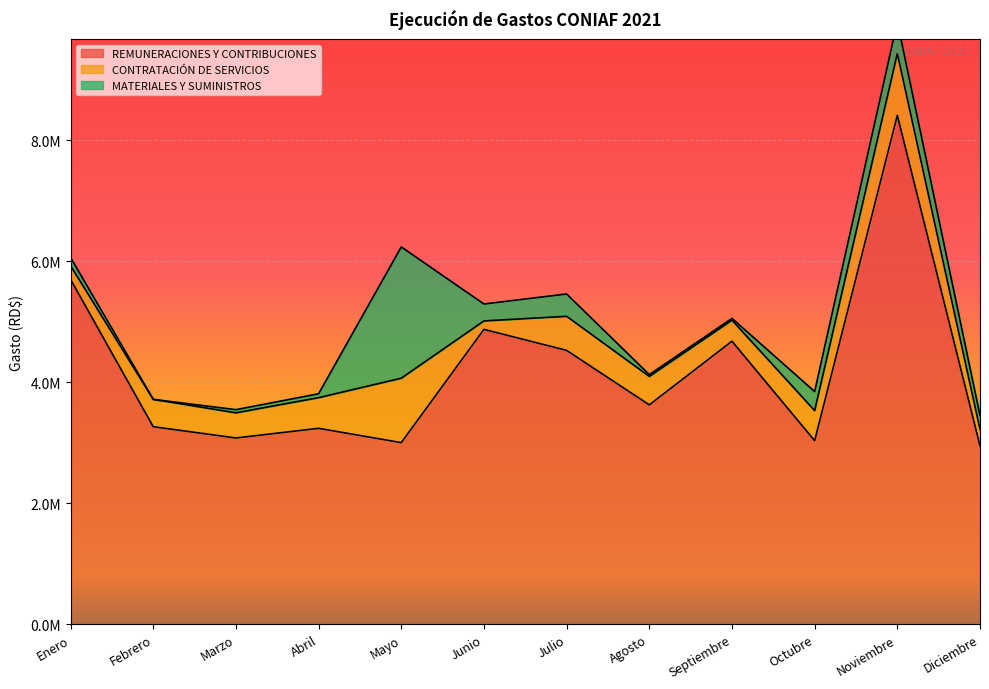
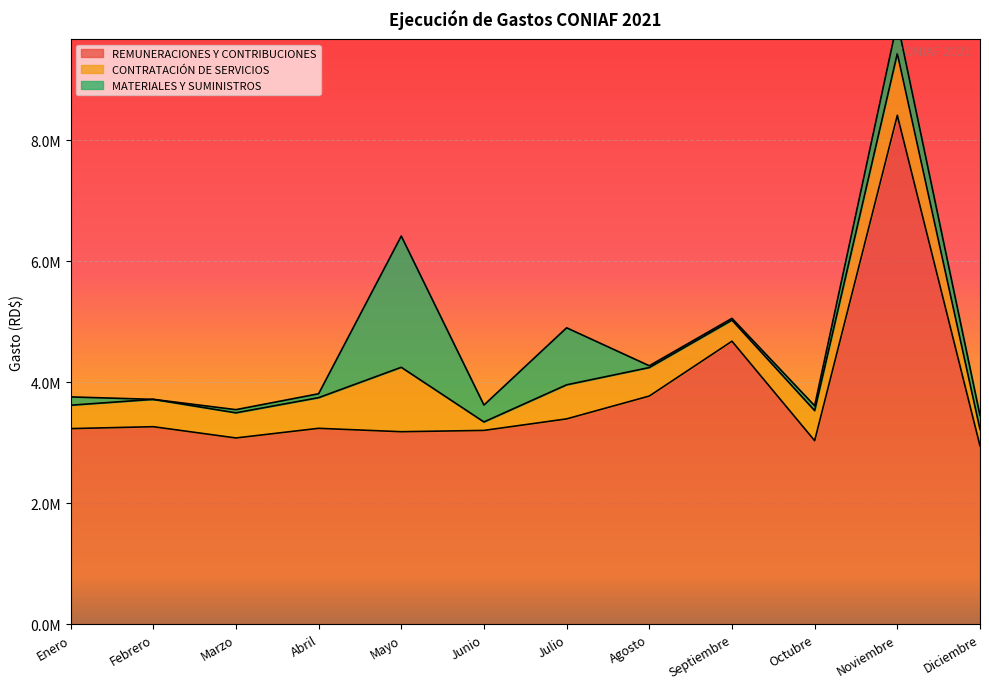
REMUNERACIONES Y CONTRIBUCIONES, Enero: 5700000 -> 3200000
CONTRATACIÓN DE SERVICIOS, Enero: 200000 -> 400000
REMUNERACIONES Y CONTRIBUCIONES, Mayo: 3000000 -> 3200000
REMUNERACIONES Y CONTRIBUCIONES, Junio: 4900000 -> 3200000
REMUNERACIONES Y CONTRIBUCIONES, Julio: 4500000 -> 3400000
MATERIALES Y SUMINISTROS, Julio: 400000 -> 900000
REMUNERACIONES Y CONTRIBUCIONES, Agosto: 3600000 -> 3800000
MATERIALES Y SUMINISTROS, Octubre: 300000 -> 100000
